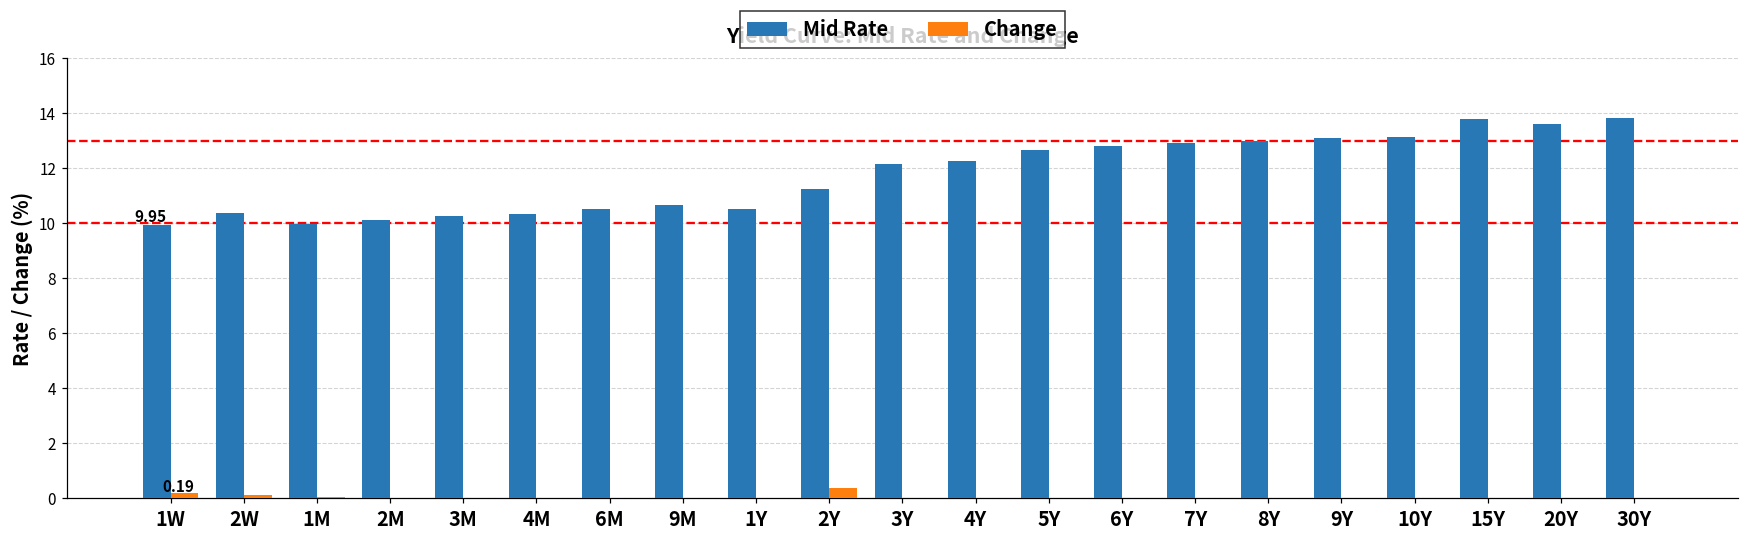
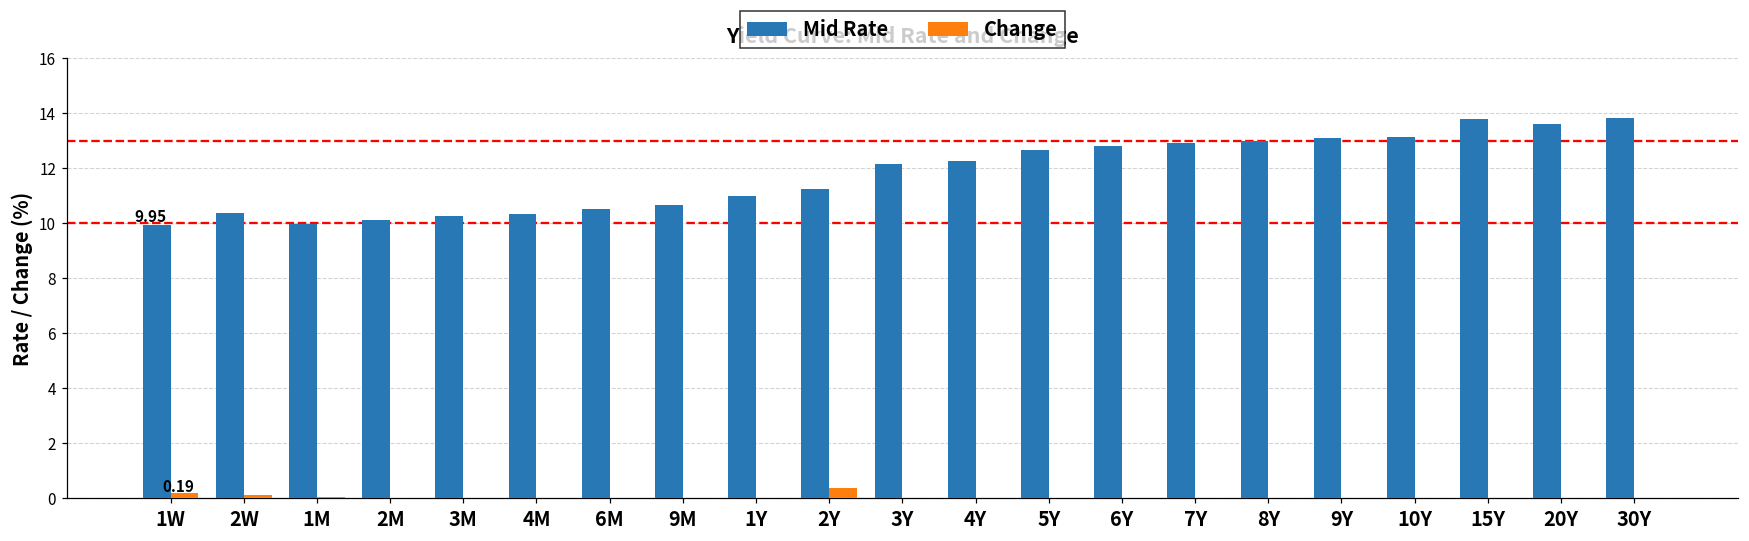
Mid Rate, 1Y: 10.5 -> 11.0
